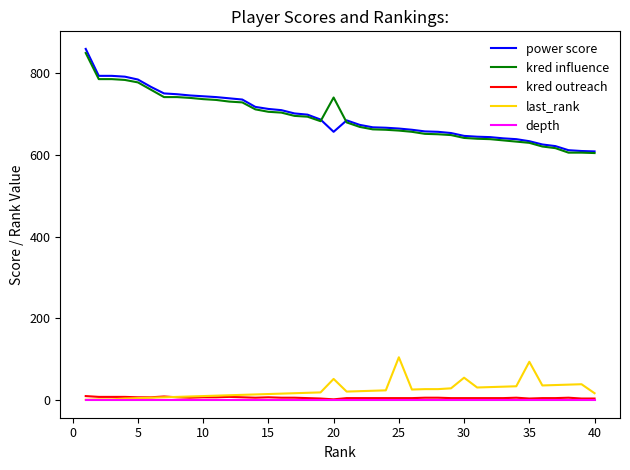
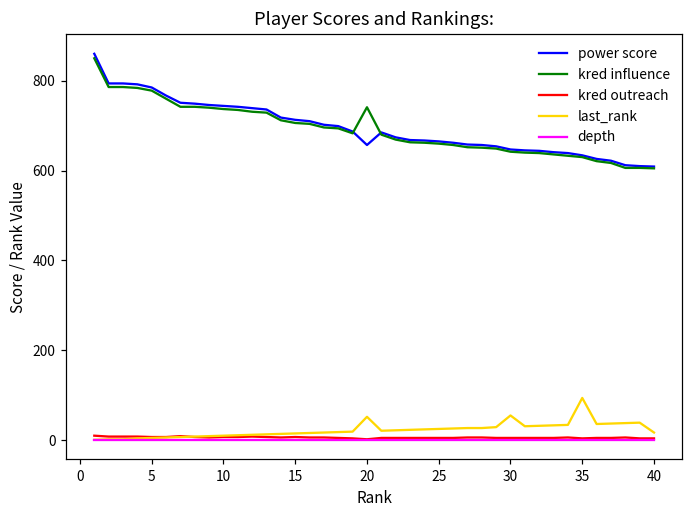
last_rank, 25: 110 -> 30
